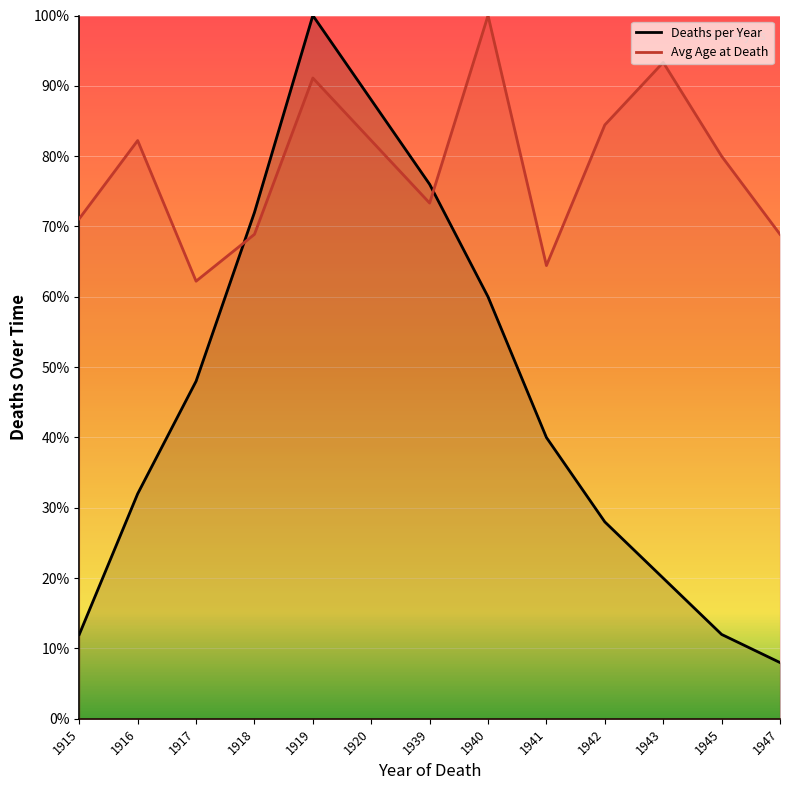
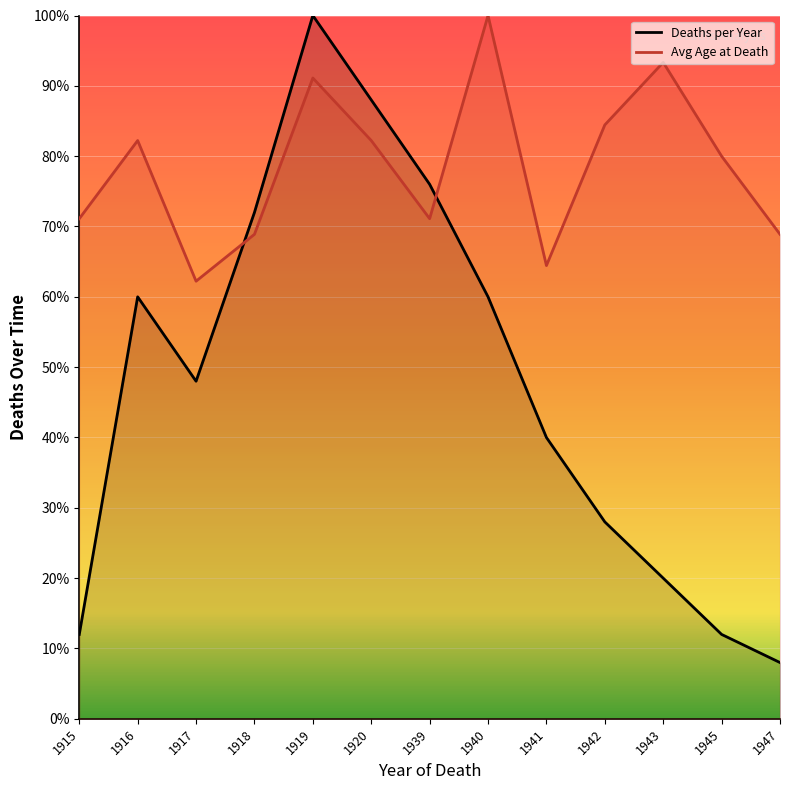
Deaths per Year, 1916: 32% -> 60%
Avg Age at Death, 1939: 73% -> 71%
